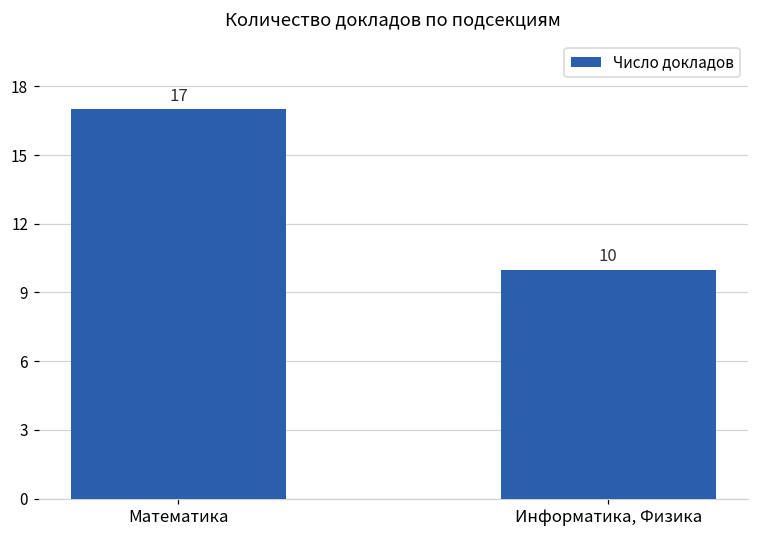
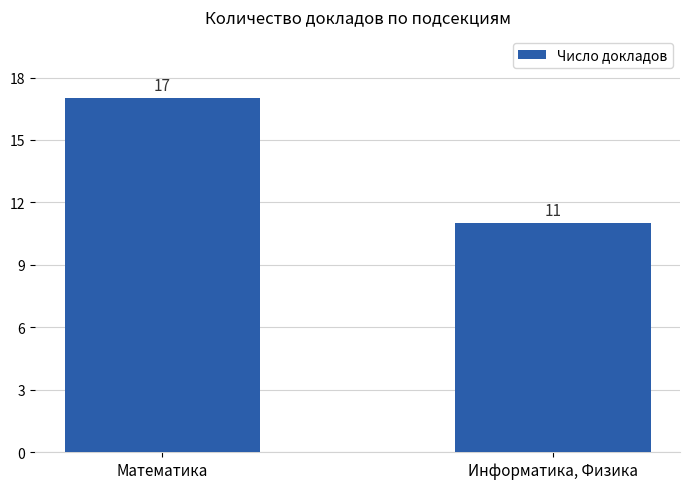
Информатика, Физика: 10 -> 11
